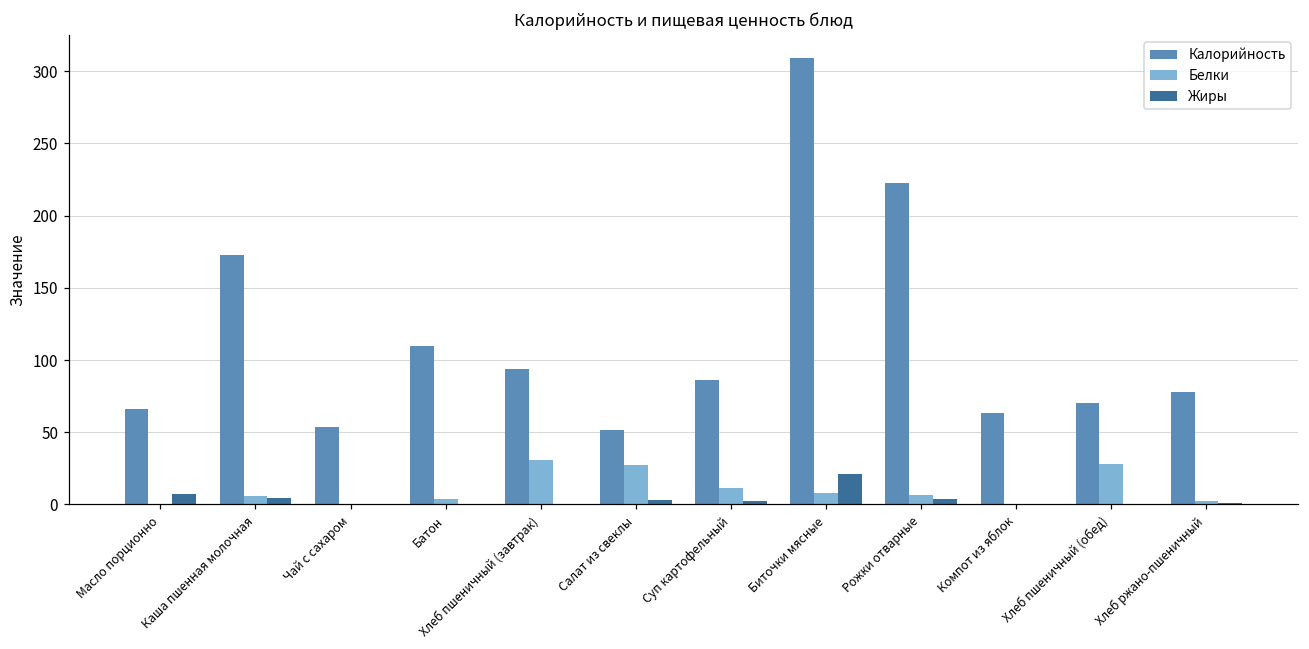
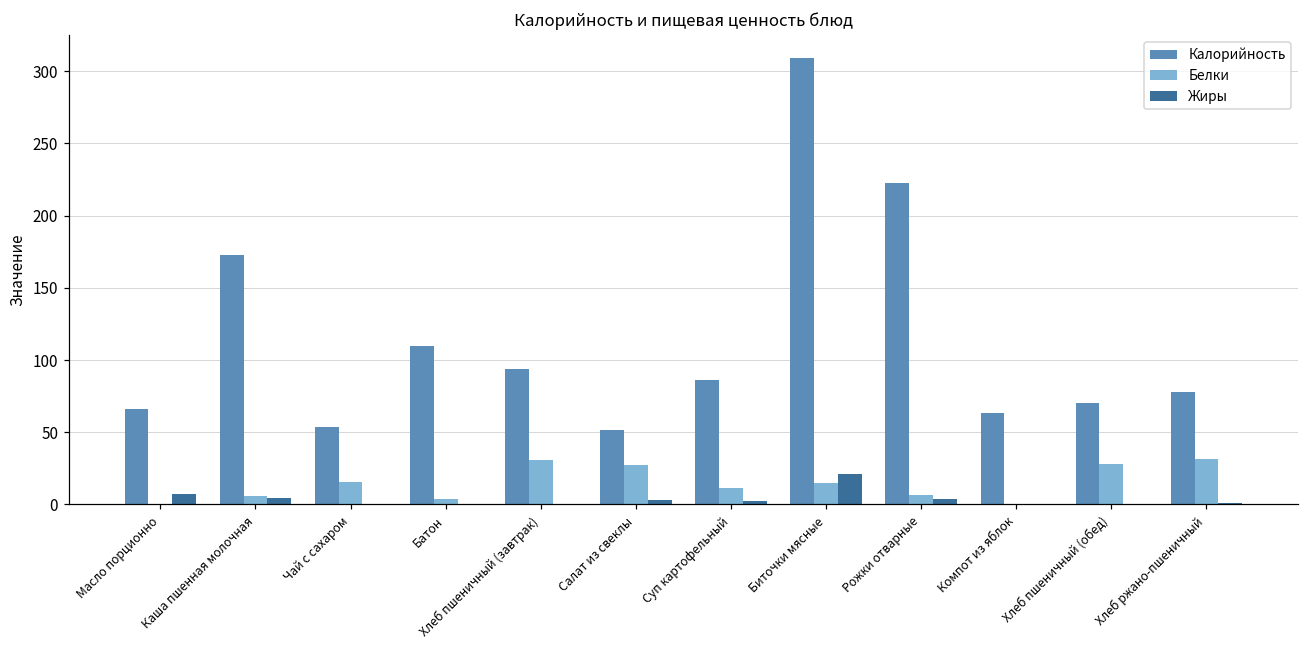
Белки, Чай с сахаром: 0 -> 16
Белки, Биточки мясные: 8 -> 15
Белки, Хлеб ржано-пшеничный: 3 -> 31
